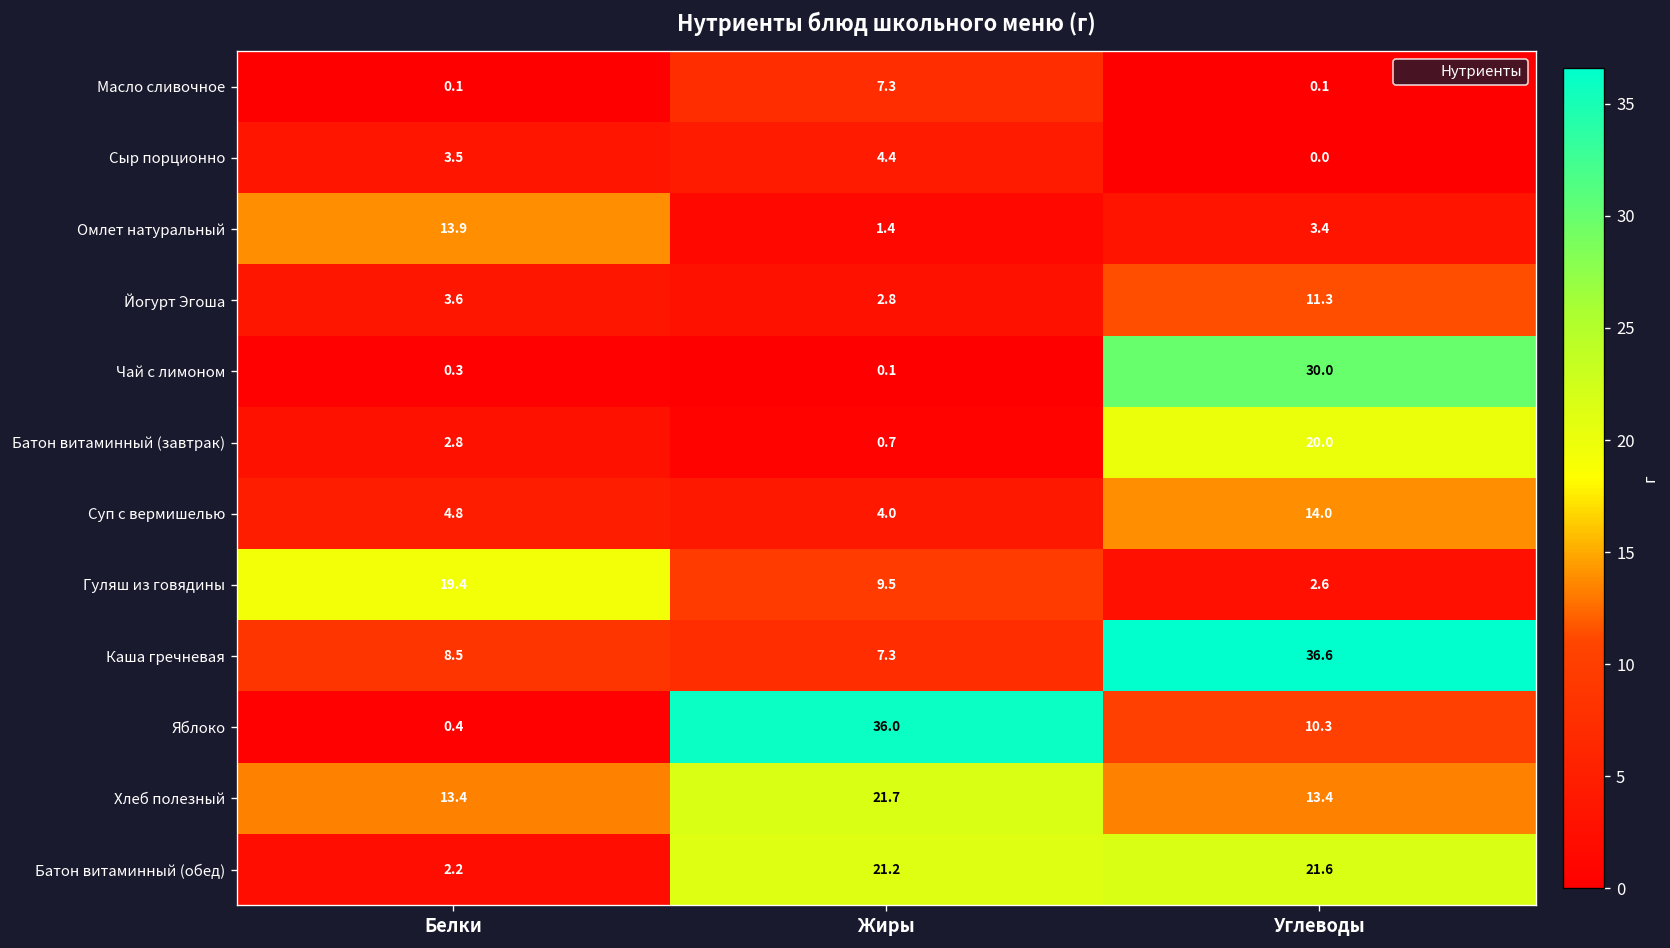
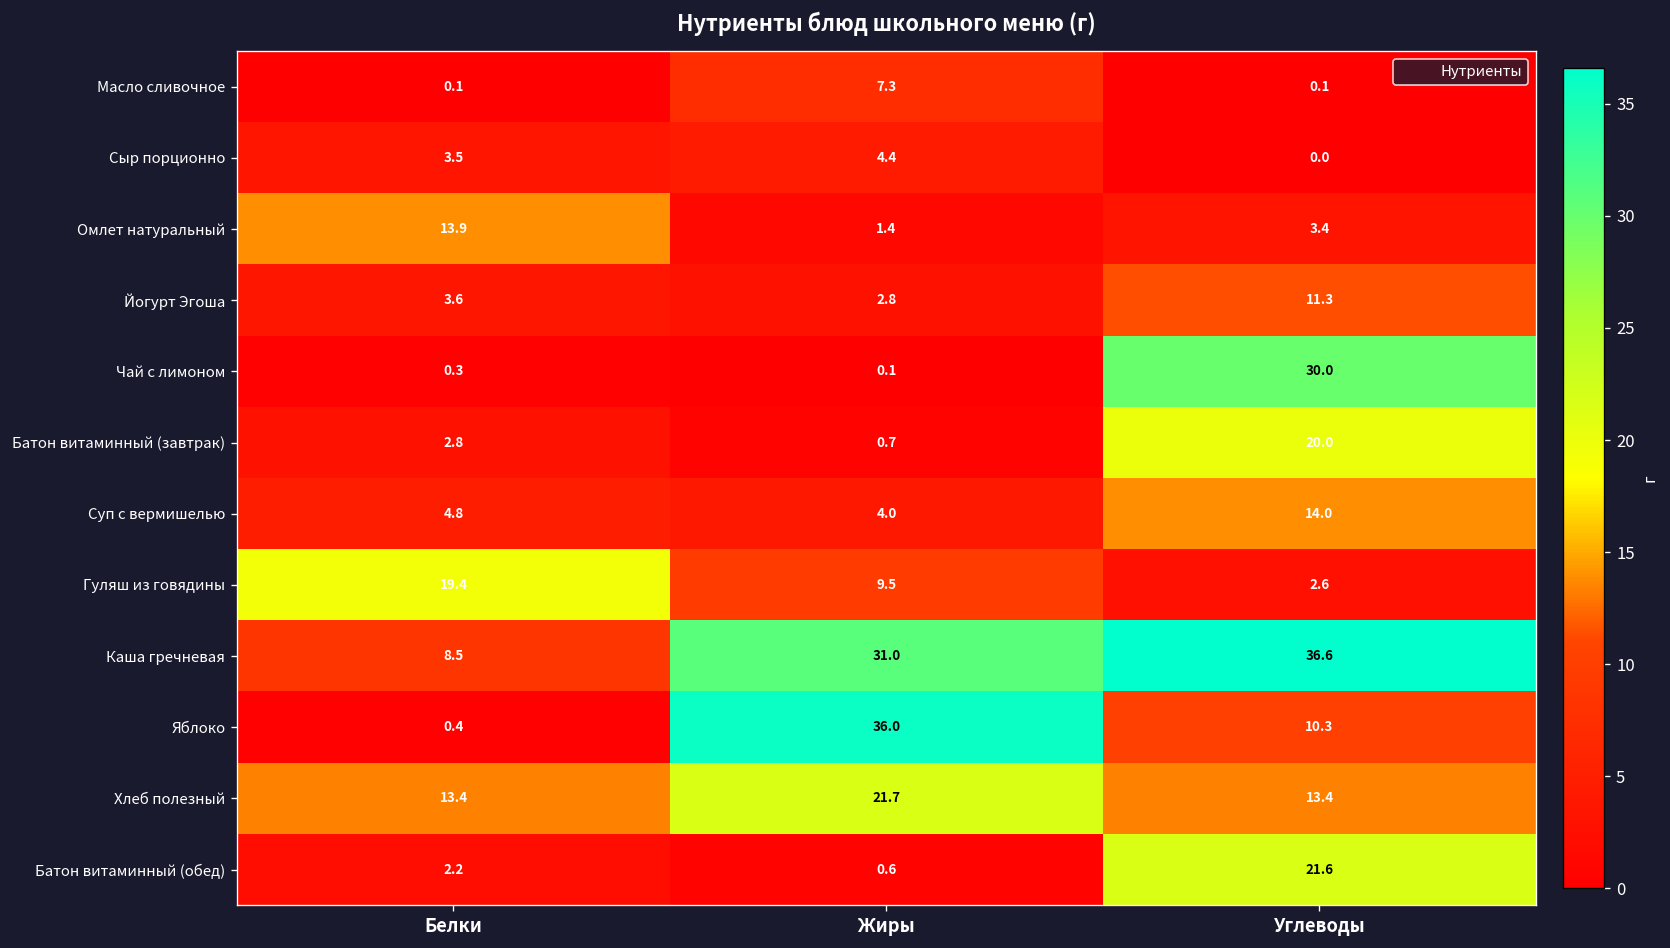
Каша гречневая, Жиры: 7.3 -> 31.0
Батон витаминный (обед), Жиры: 21.2 -> 0.6
